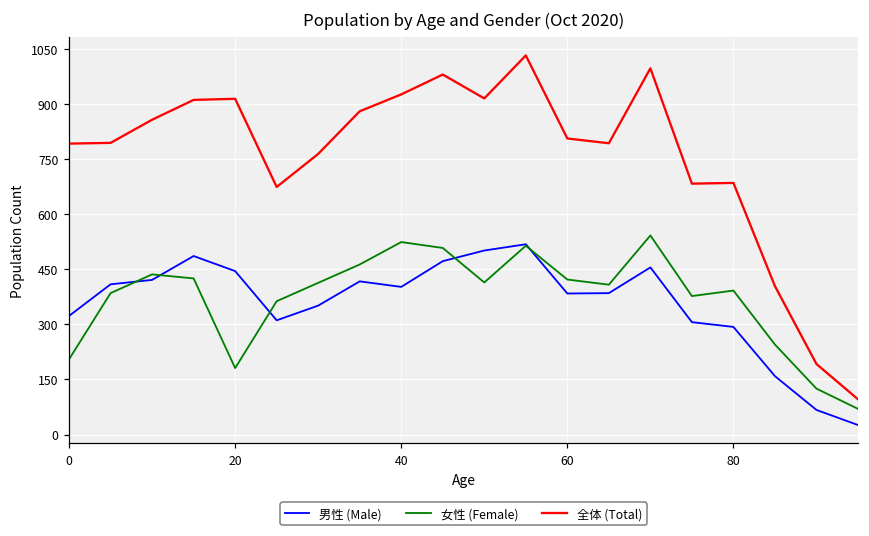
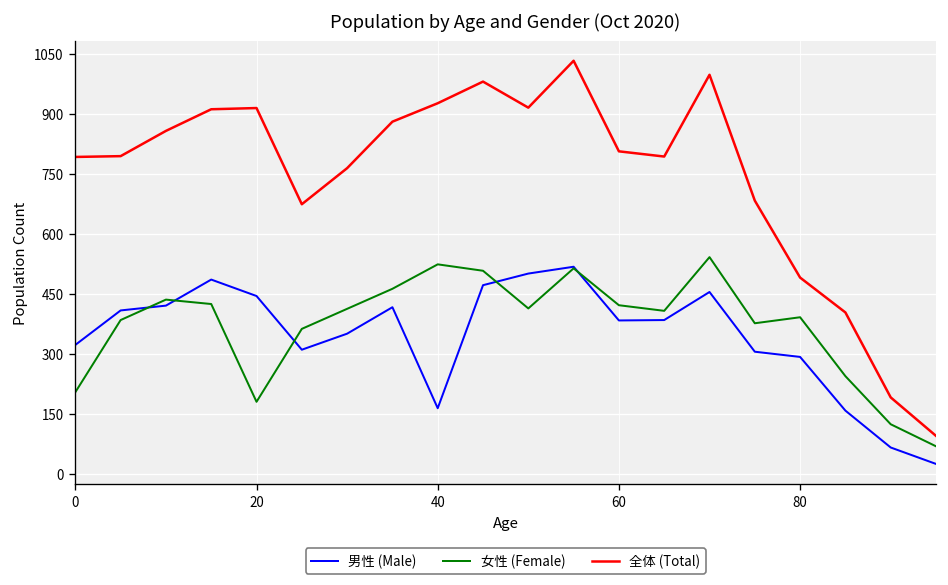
男性 (Male), 40: 400 -> 170
全体 (Total), 80: 690 -> 490
